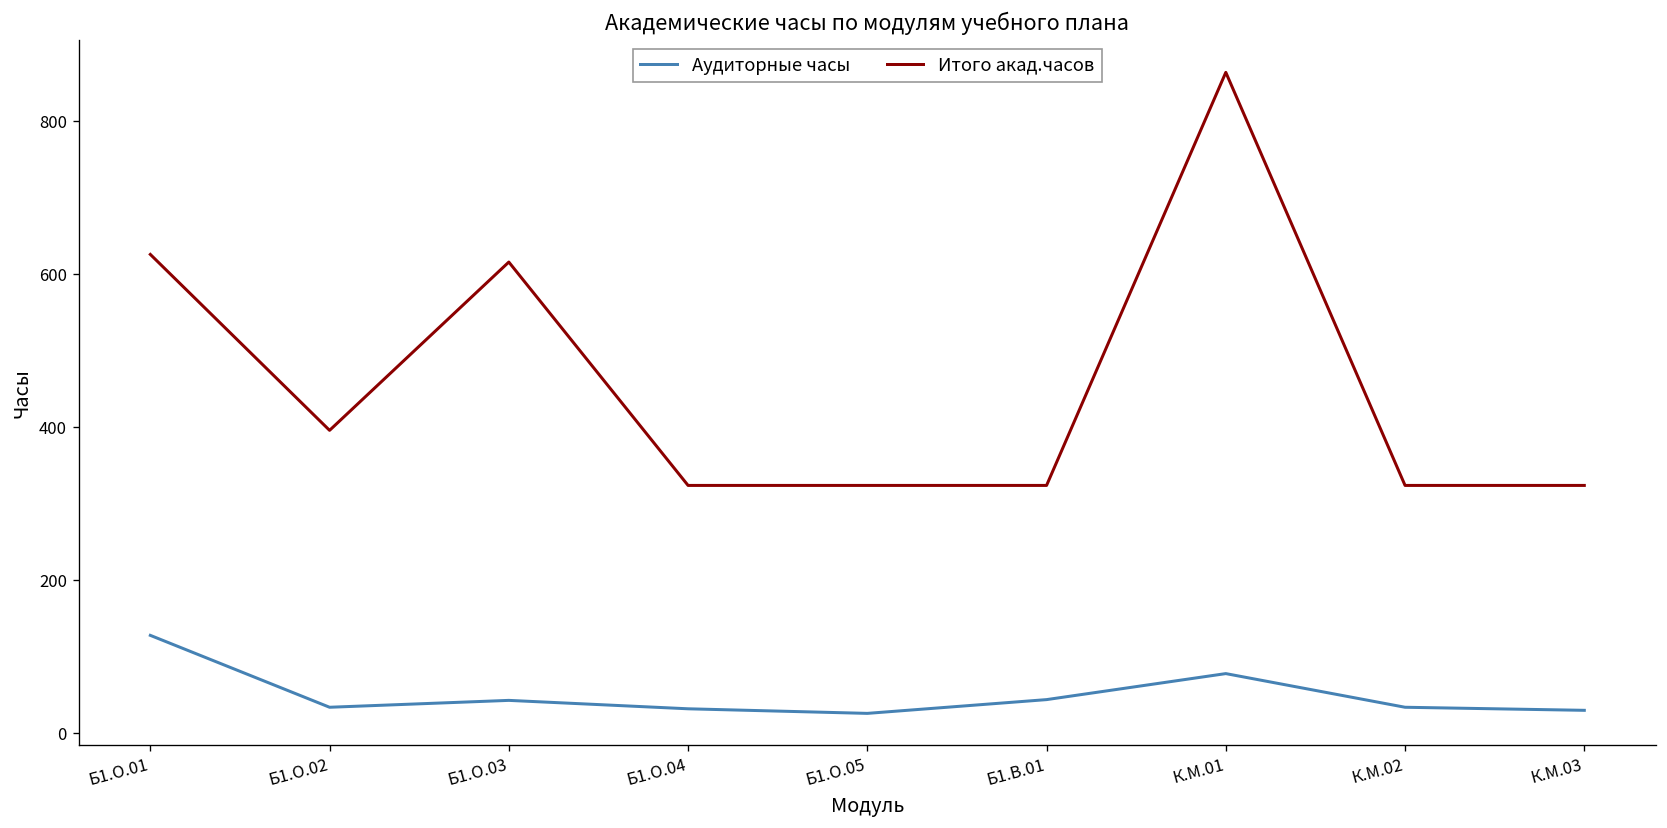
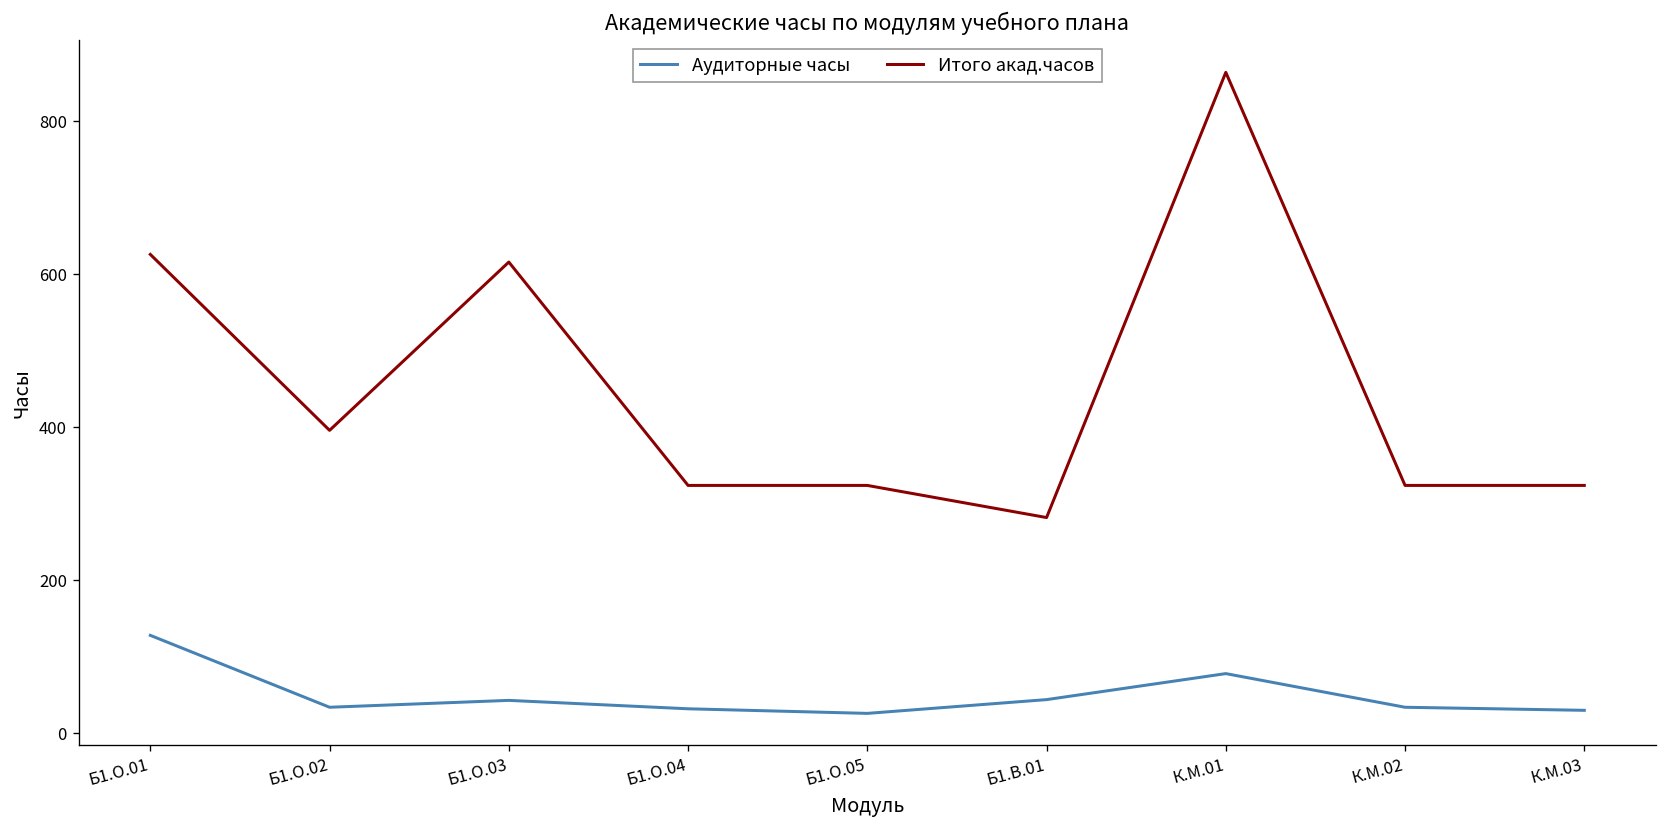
Итого акад.часов, Б1.В.01: 320 -> 280
